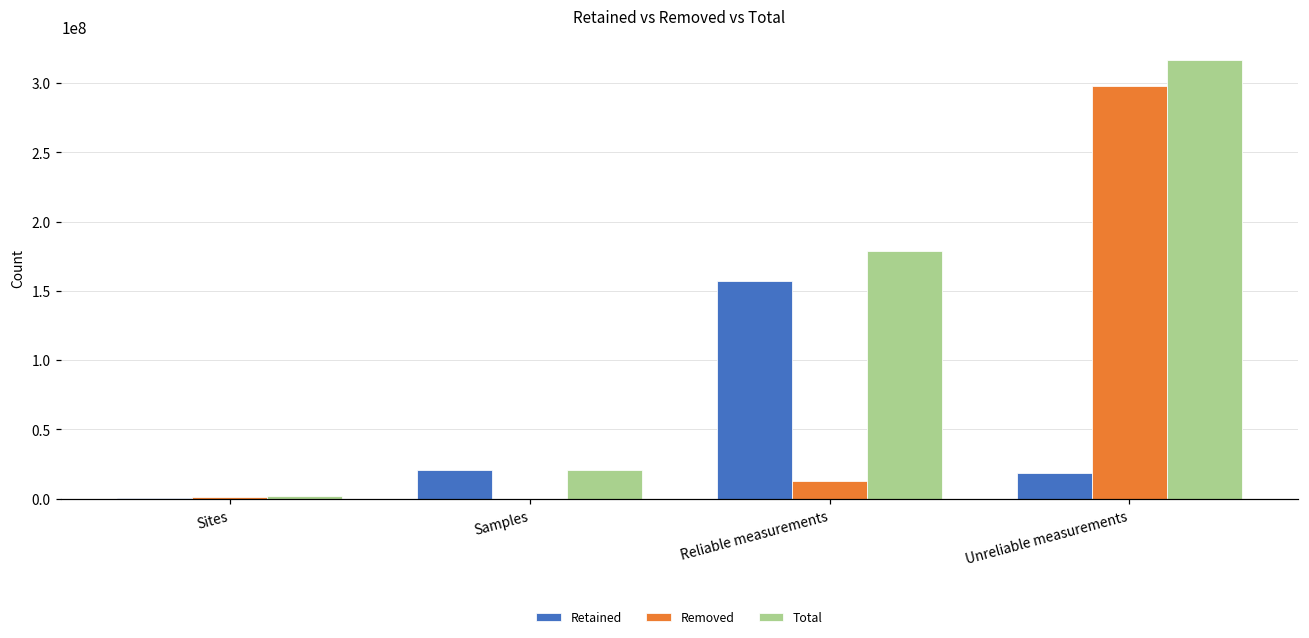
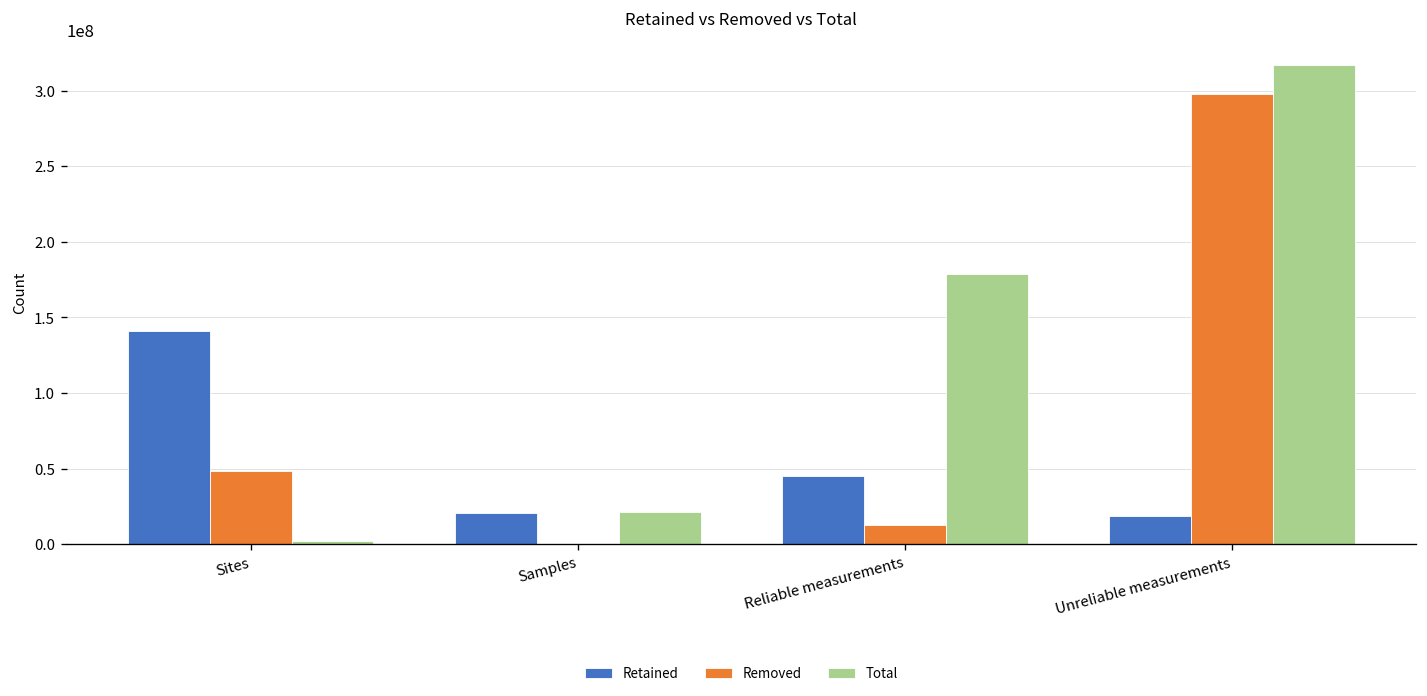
Retained, Sites: 1000000 -> 141000000
Removed, Sites: 1000000 -> 48000000
Retained, Reliable measurements: 157000000 -> 45000000
